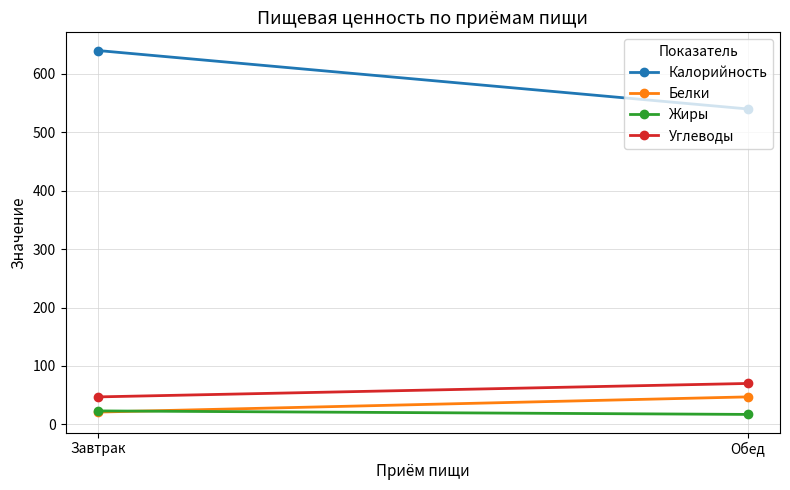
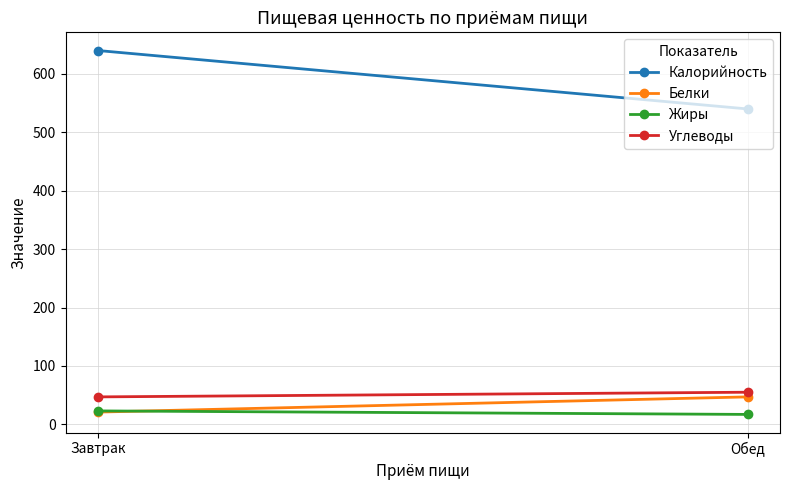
Углеводы, Обед: 70 -> 60
